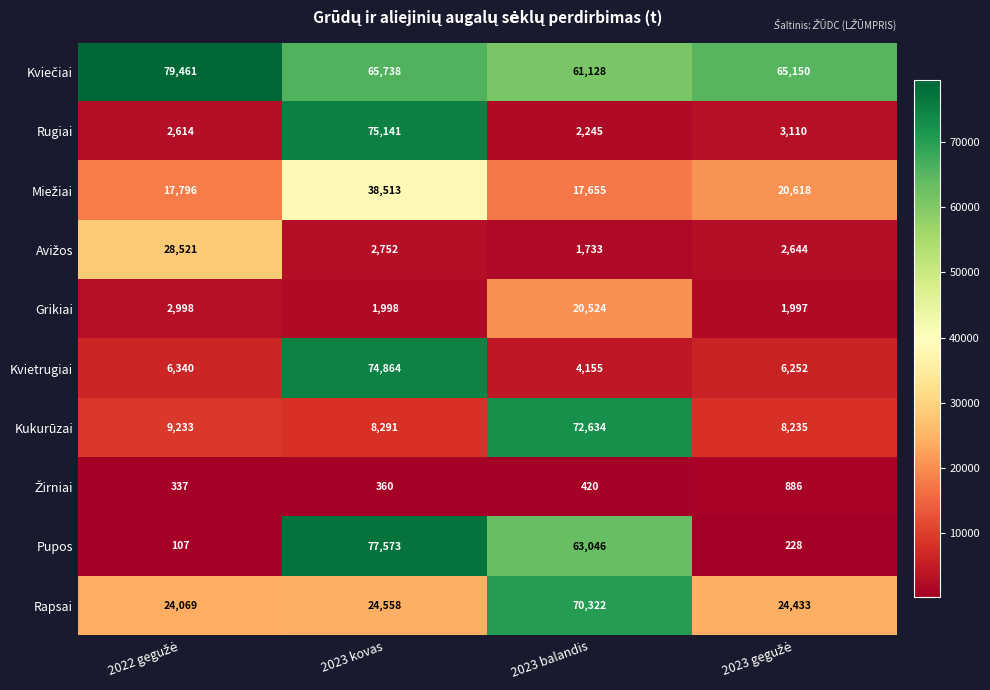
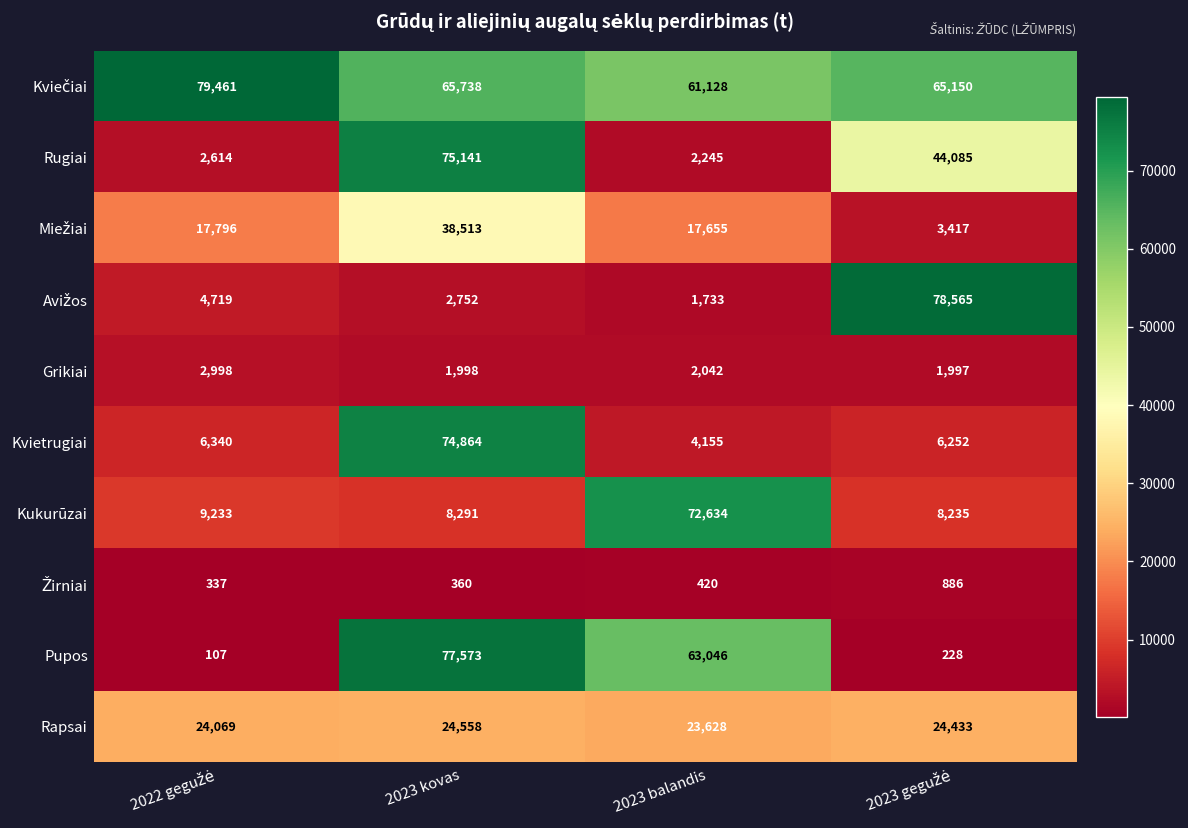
Rugiai, 2023 gegužė: 3,110 -> 44,085
Miežiai, 2023 gegužė: 20,618 -> 3,417
Avižos, 2022 gegužė: 28,521 -> 4,719
Avižos, 2023 gegužė: 2,644 -> 78,565
Grikiai, 2023 balandis: 20,524 -> 2,042
Rapsai, 2023 balandis: 70,322 -> 23,628
